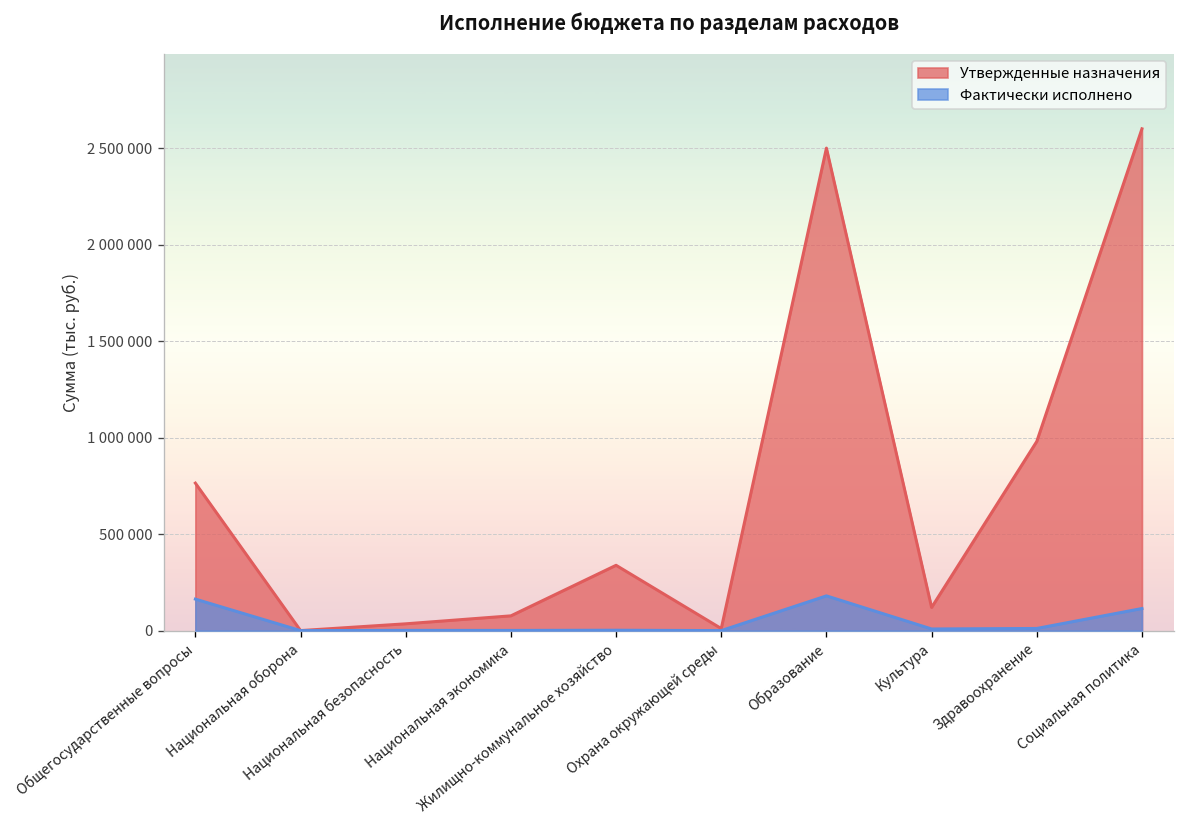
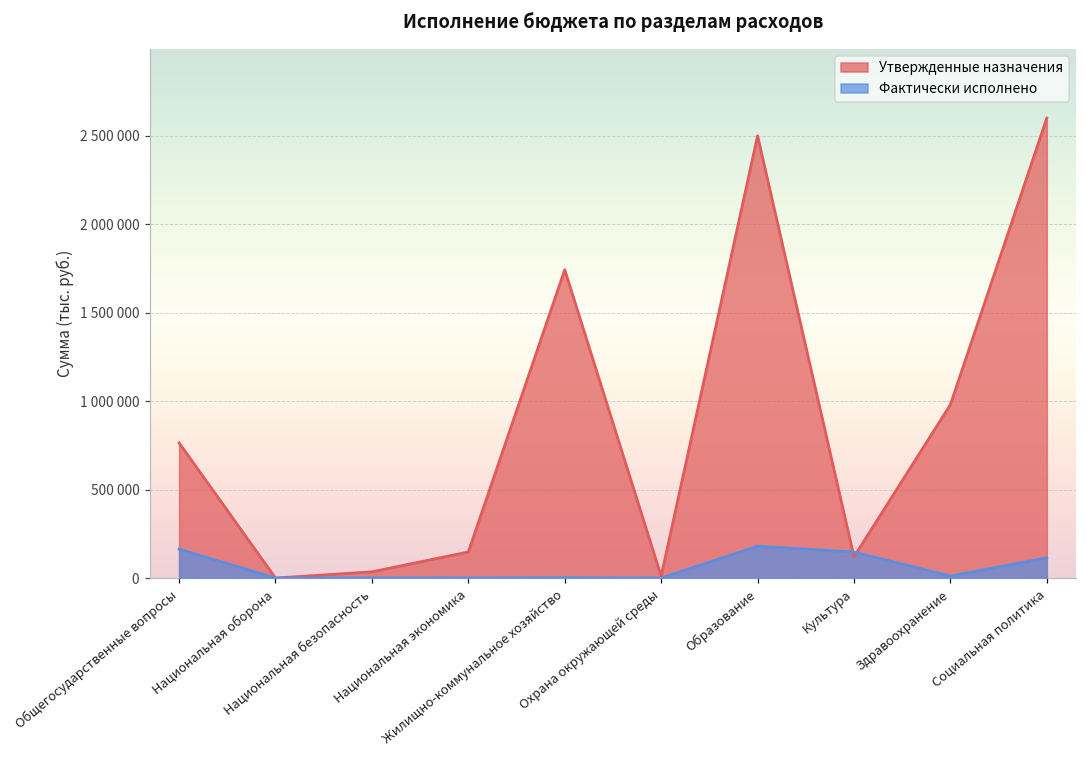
Утвержденные назначения, Национальная экономика: 80000 -> 150000
Утвержденные назначения, Жилищно-коммунальное хозяйство: 340000 -> 1740000
Фактически исполнено, Культура: 10000 -> 150000
